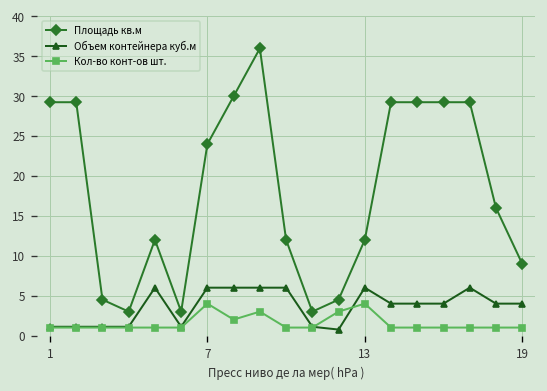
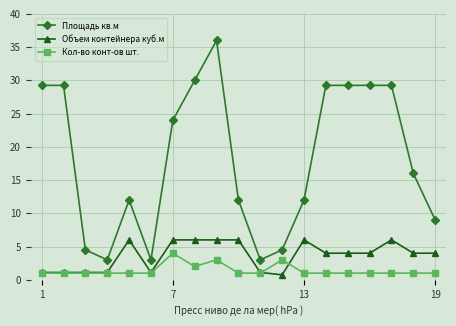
Кол-во конт-ов шт., 13: 4 -> 1
